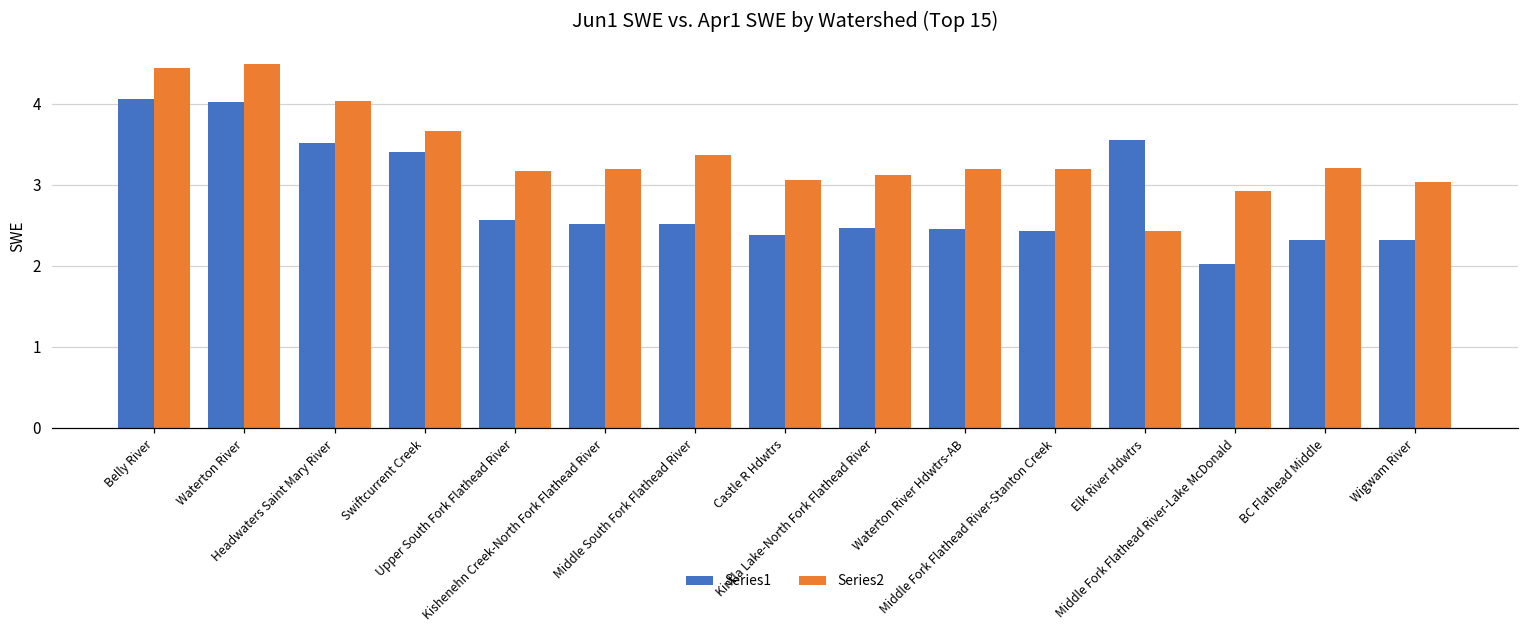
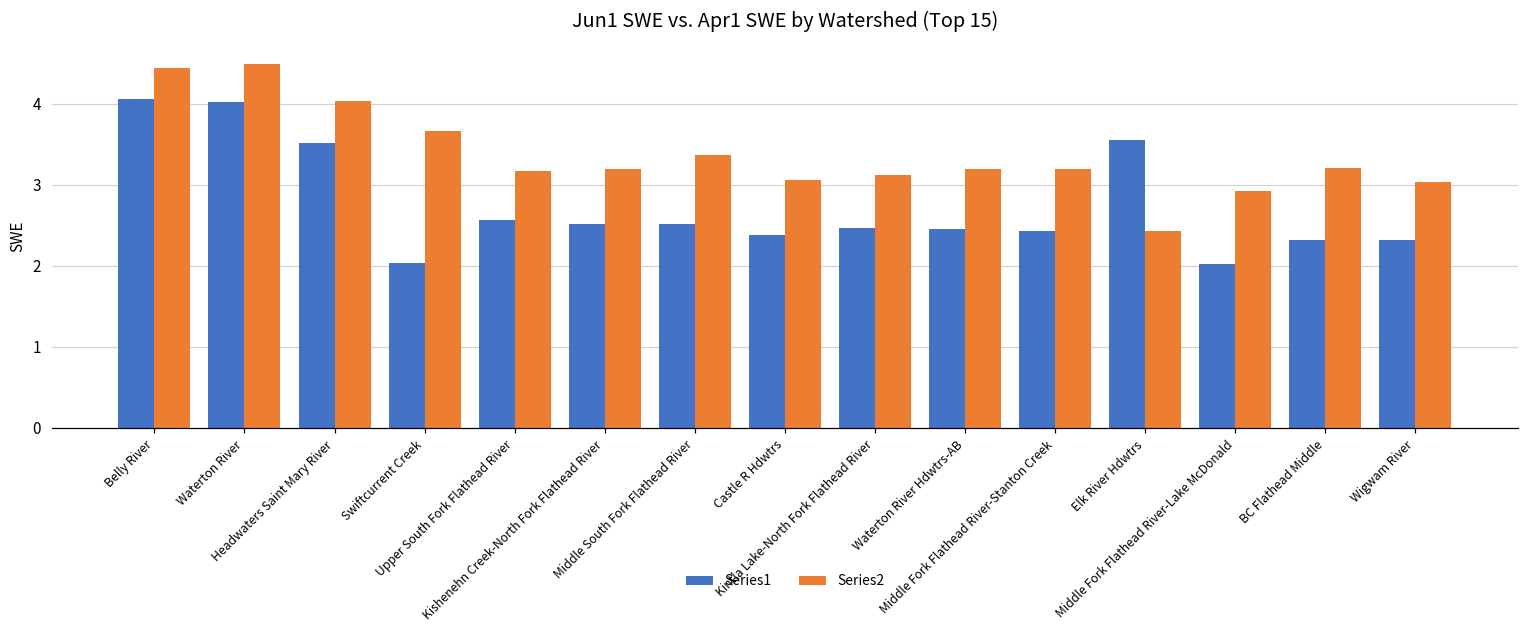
Series1, Swiftcurrent Creek: 3.4 -> 2.0
